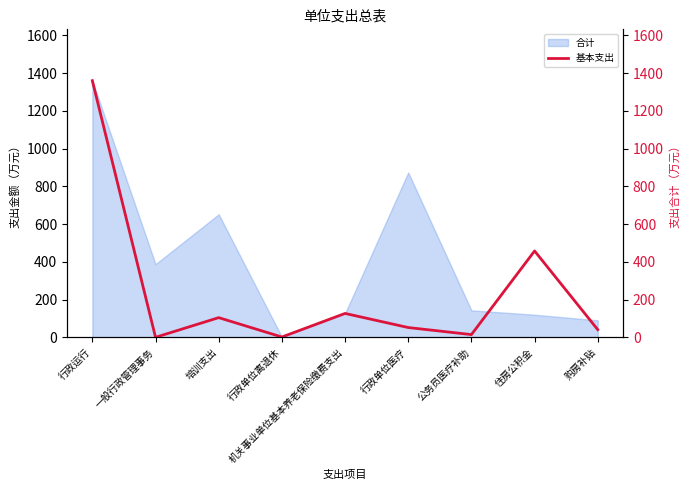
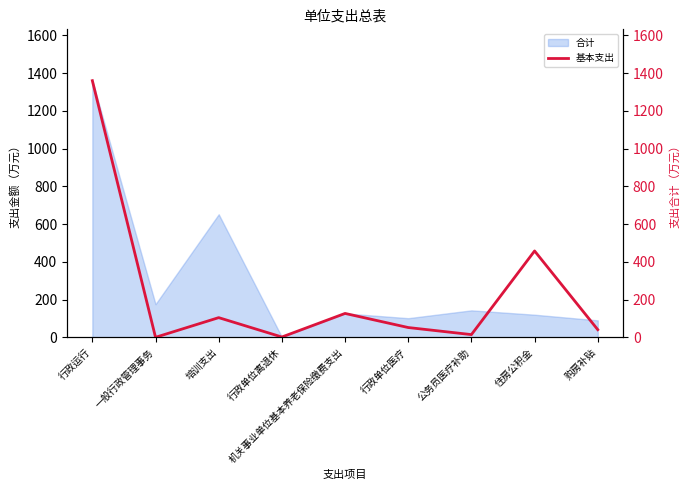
合计, 一般行政管理事务: 390 -> 180
合计, 行政单位医疗: 870 -> 100
